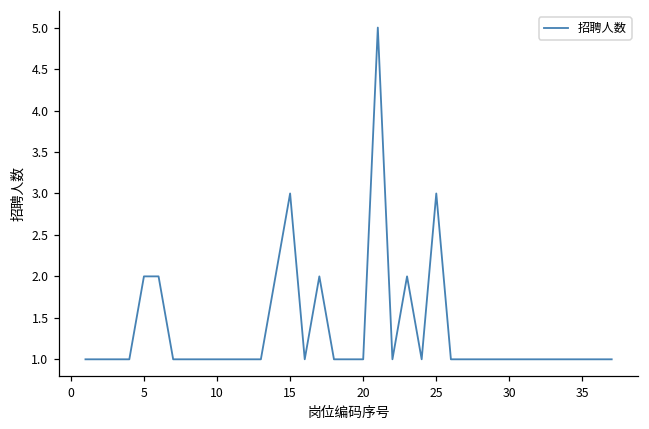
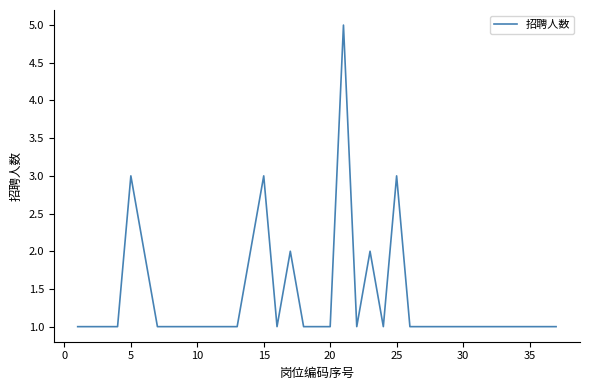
5: 2 -> 3
